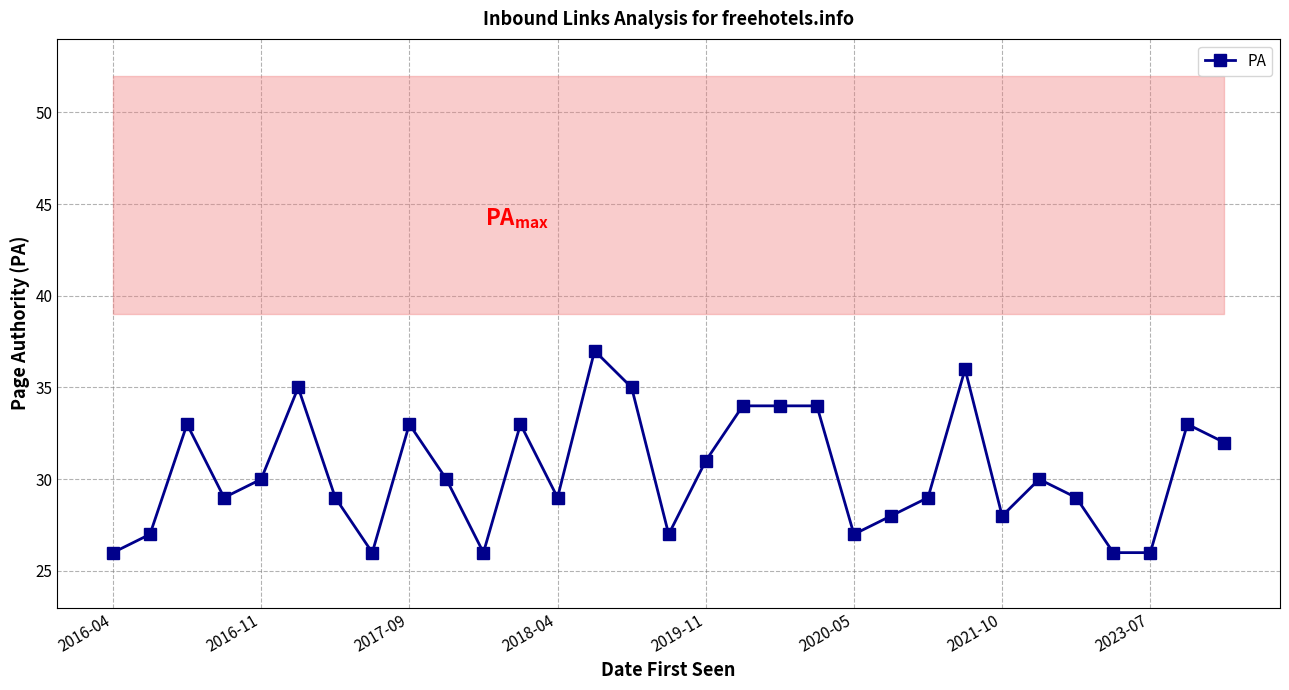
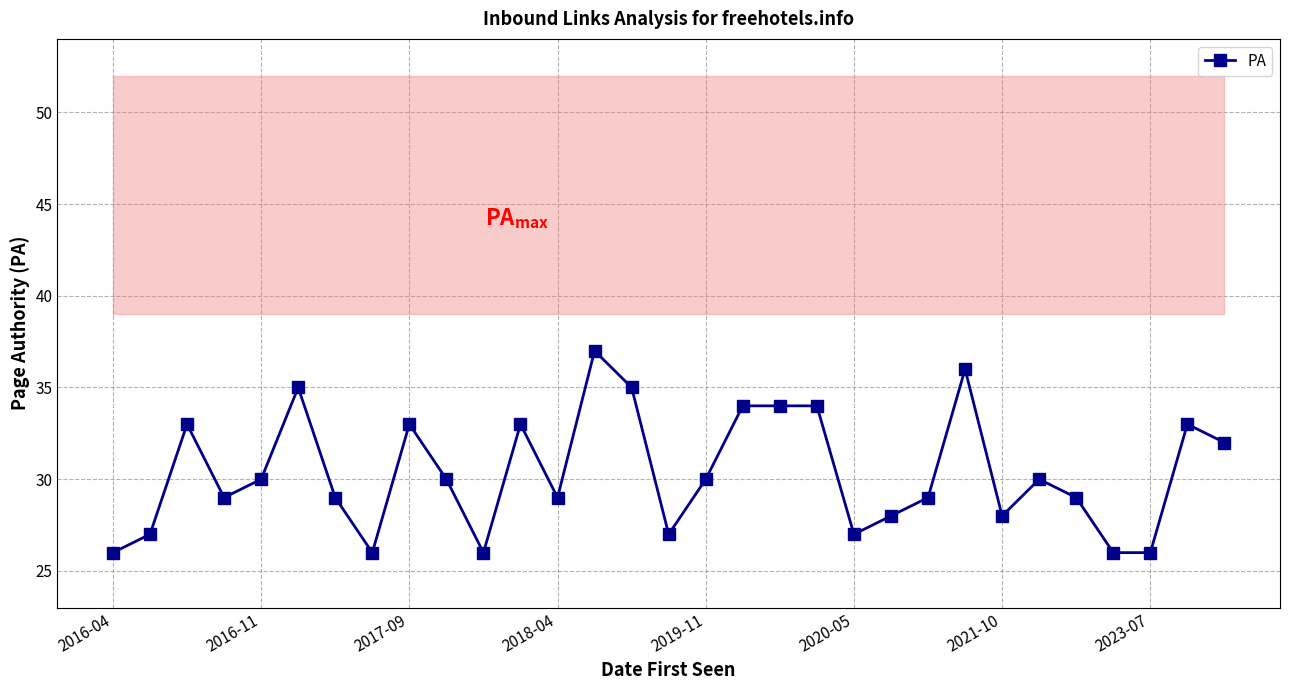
PA, 2019-11: 31 -> 30
